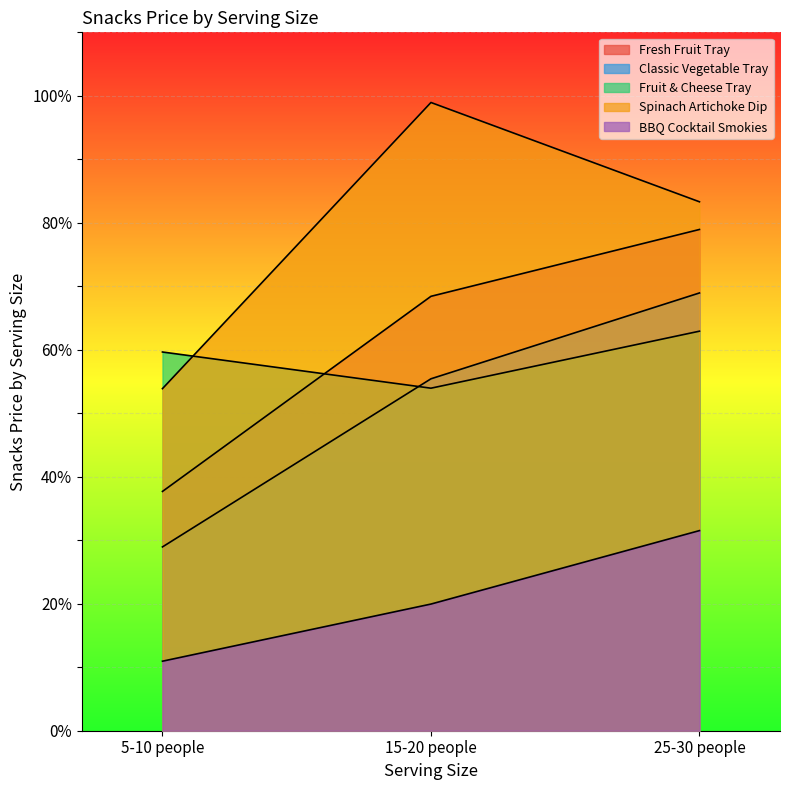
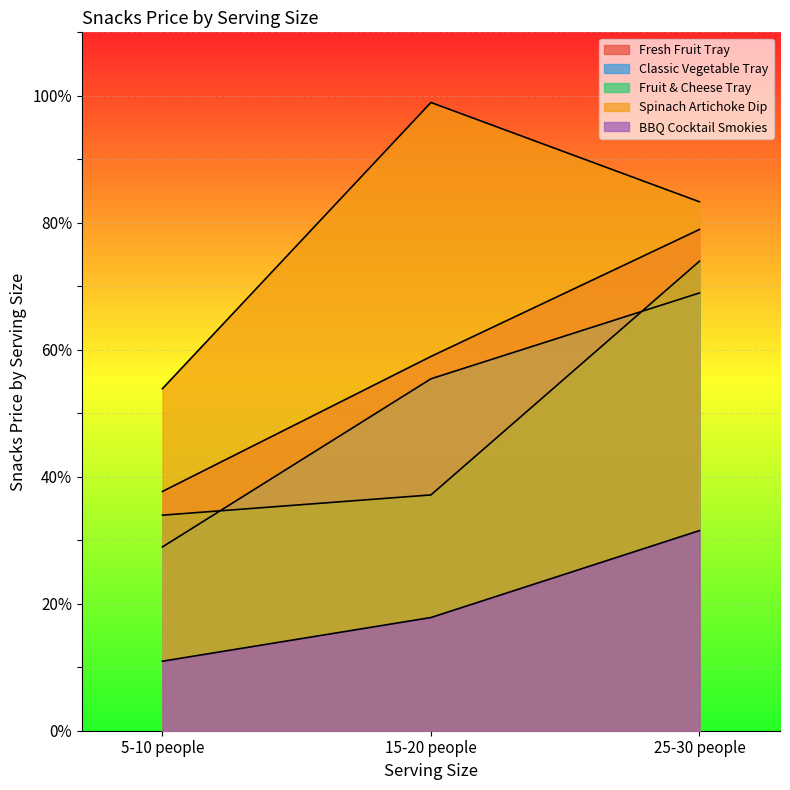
Fruit & Cheese Tray, 5-10 people: 60% -> 34%
Fresh Fruit Tray, 15-20 people: 68% -> 59%
Fruit & Cheese Tray, 15-20 people: 54% -> 37%
BBQ Cocktail Smokies, 15-20 people: 20% -> 18%
Fruit & Cheese Tray, 25-30 people: 63% -> 74%
